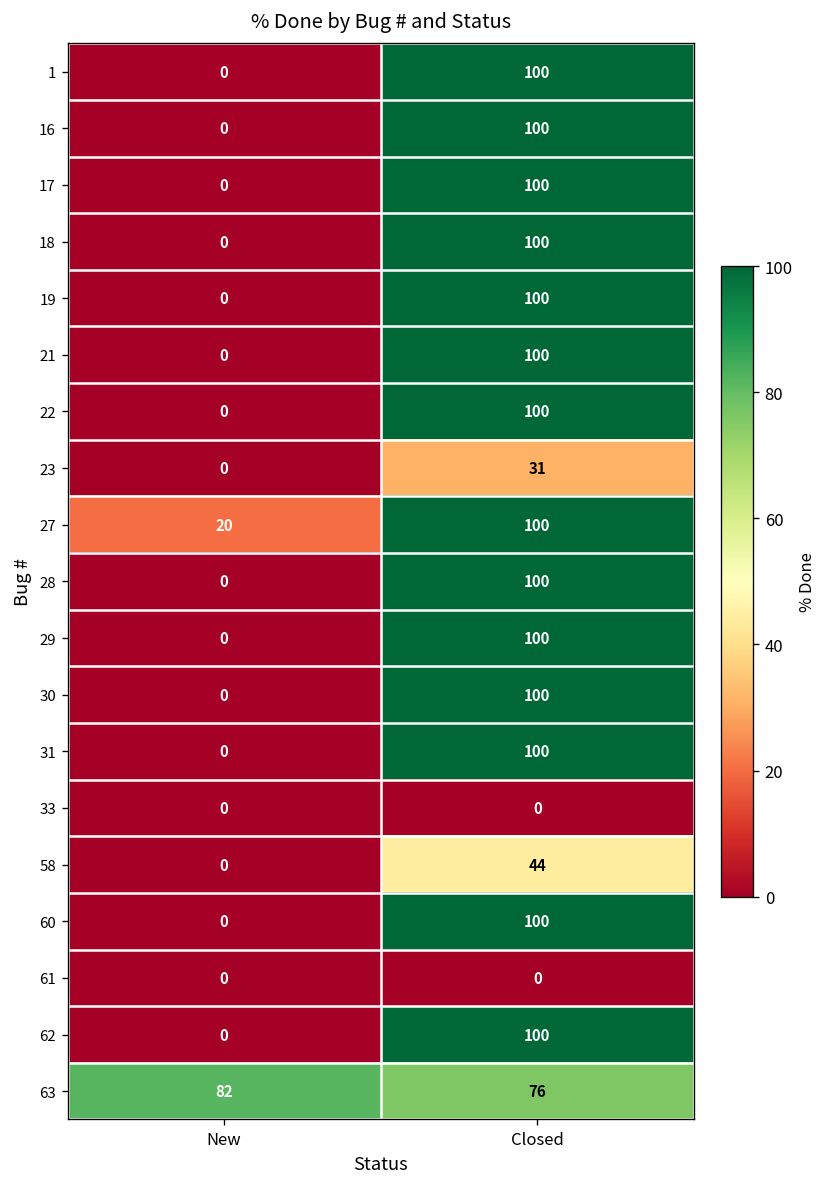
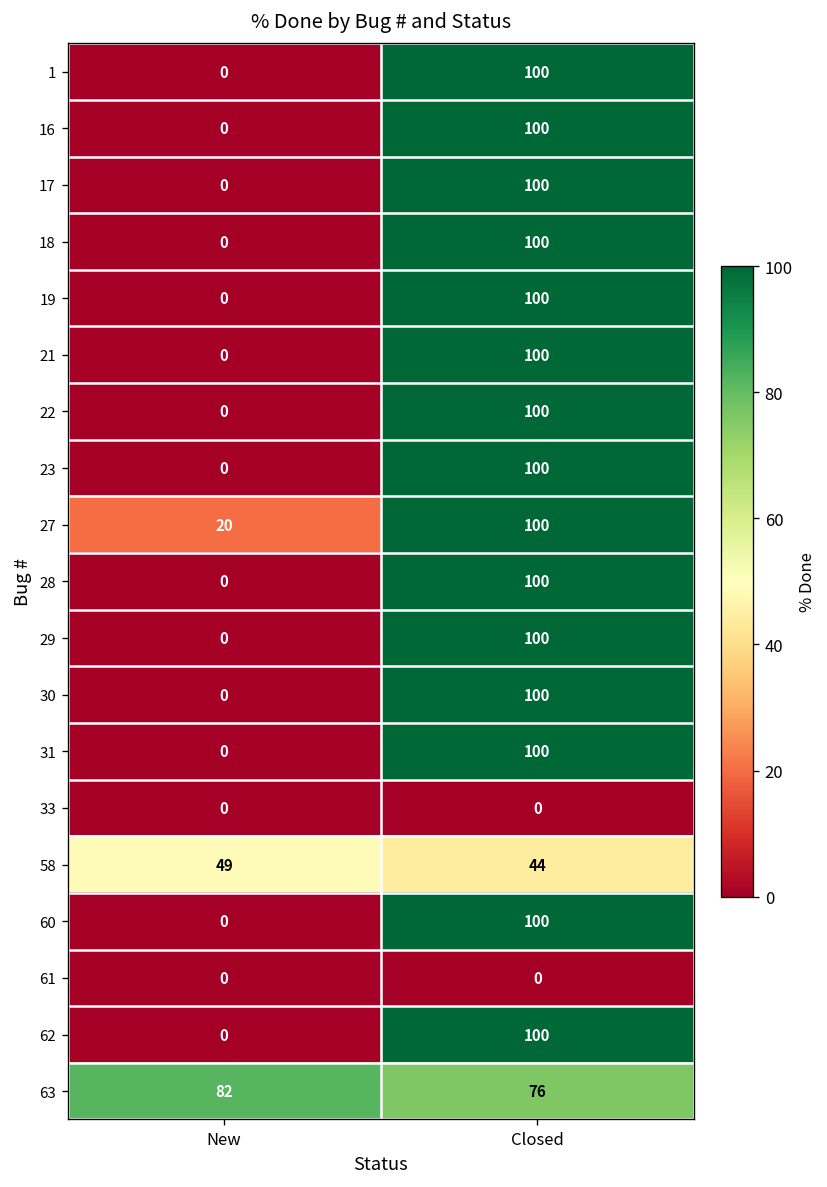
23, Closed: 31 -> 100
58, New: 0 -> 49
